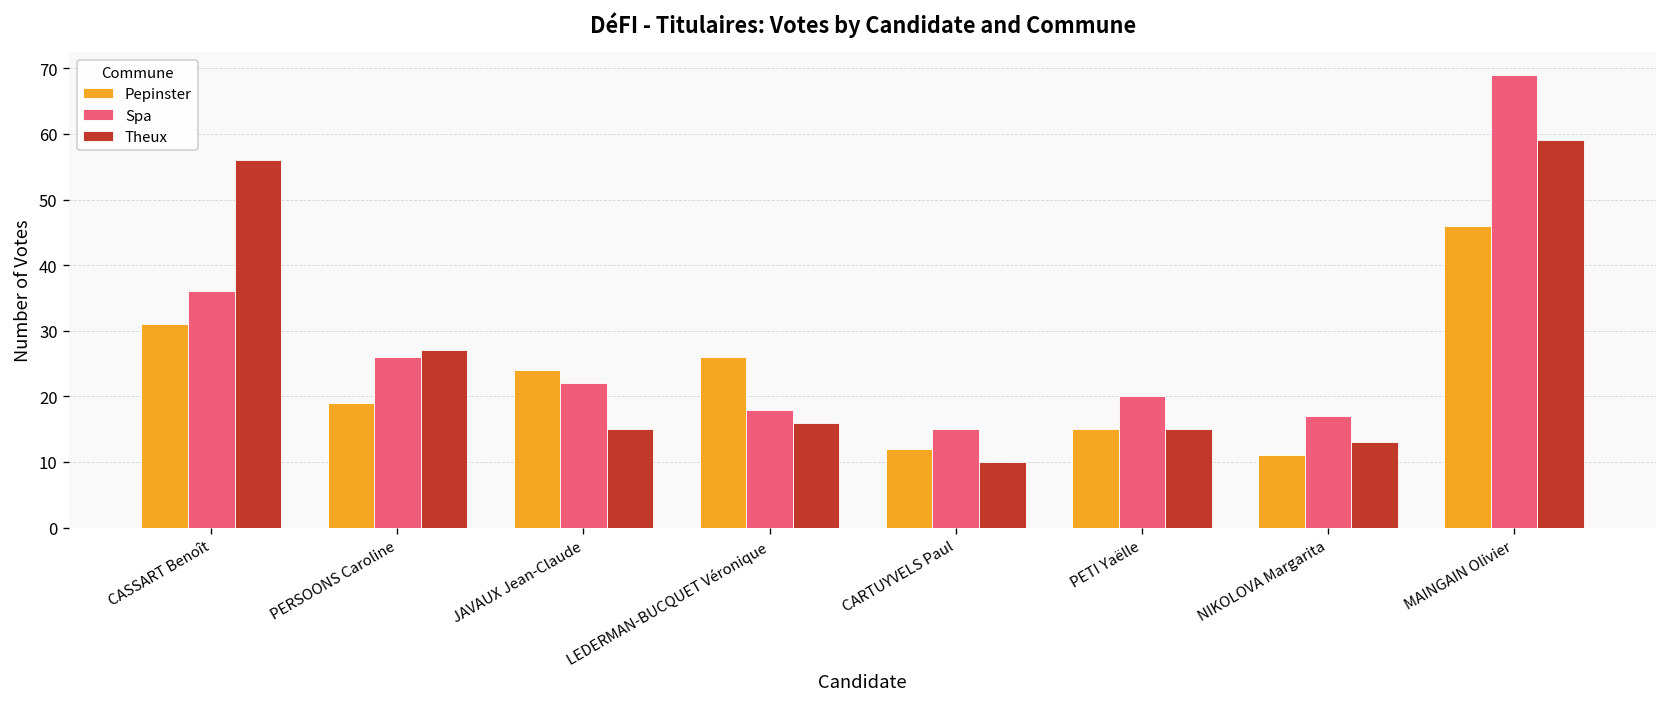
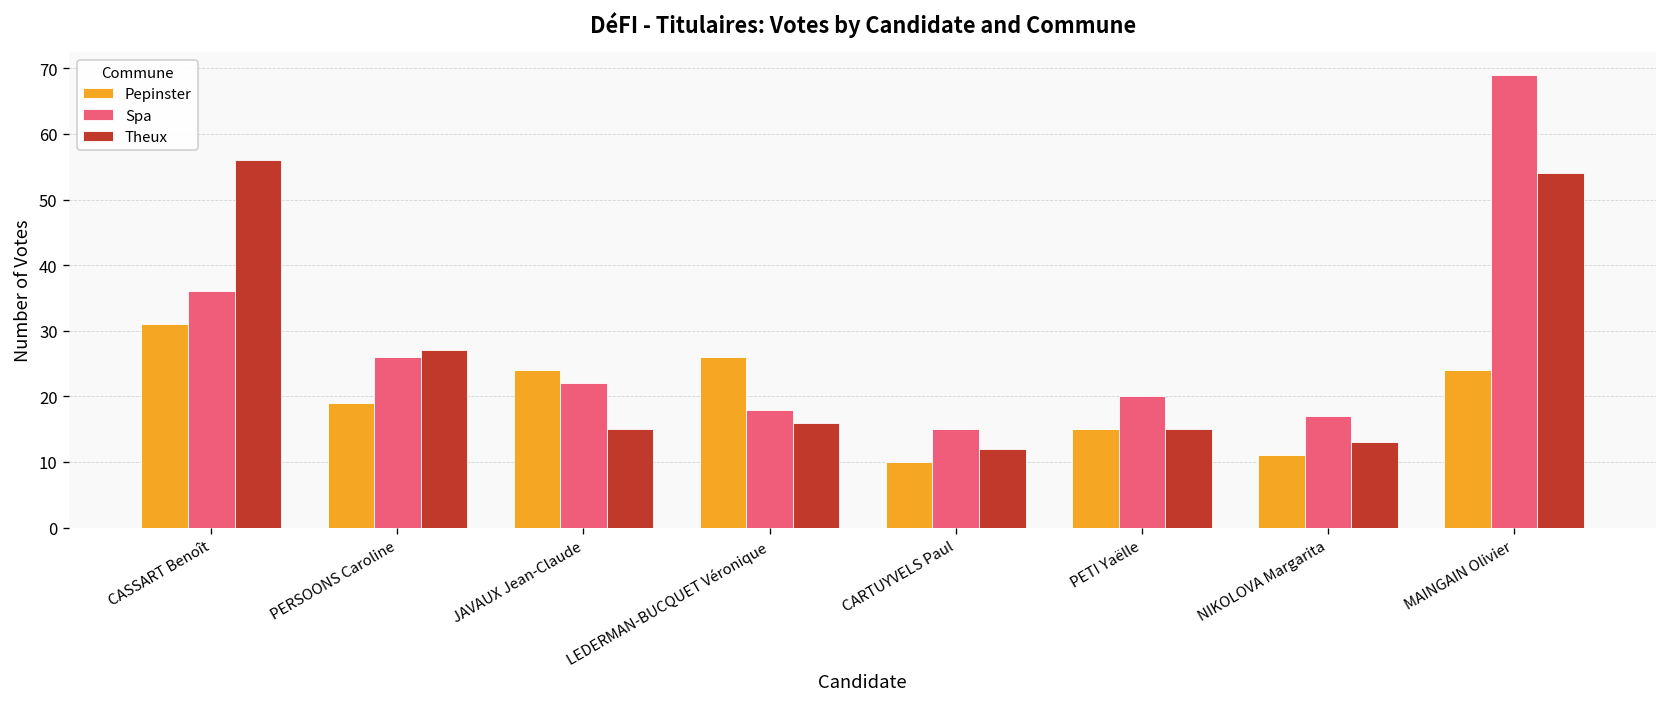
Pepinster, CARTUYVELS Paul: 12 -> 10
Theux, CARTUYVELS Paul: 10 -> 12
Pepinster, MAINGAIN Olivier: 46 -> 24
Theux, MAINGAIN Olivier: 59 -> 54
